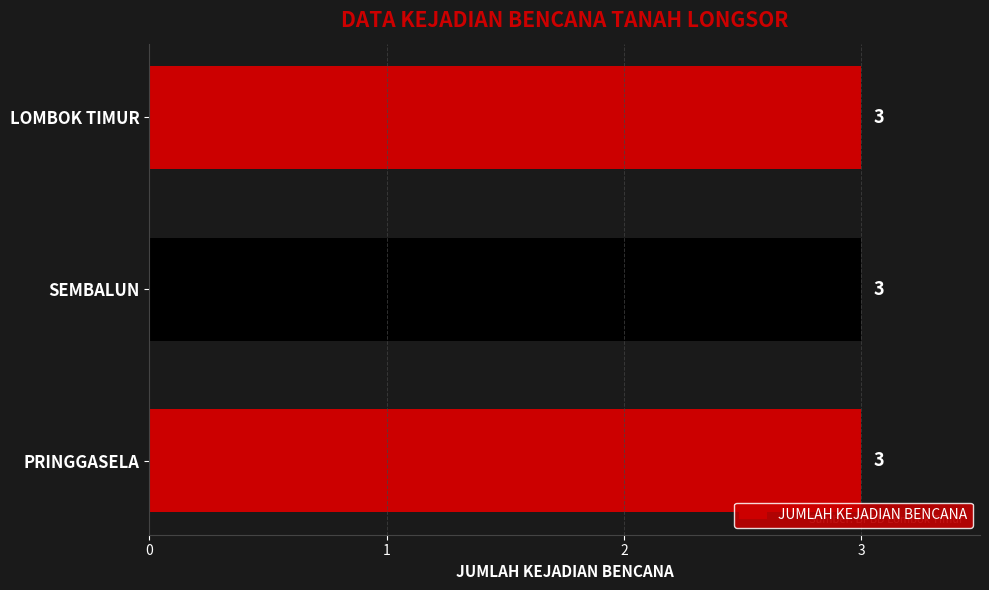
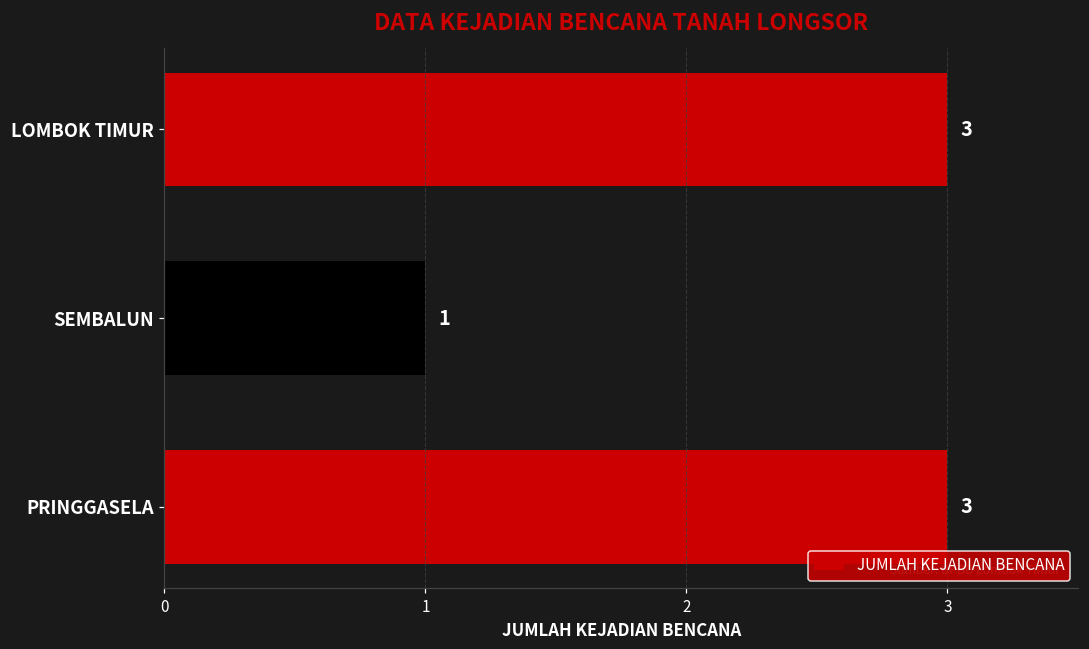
SEMBALUN: 3 -> 1
